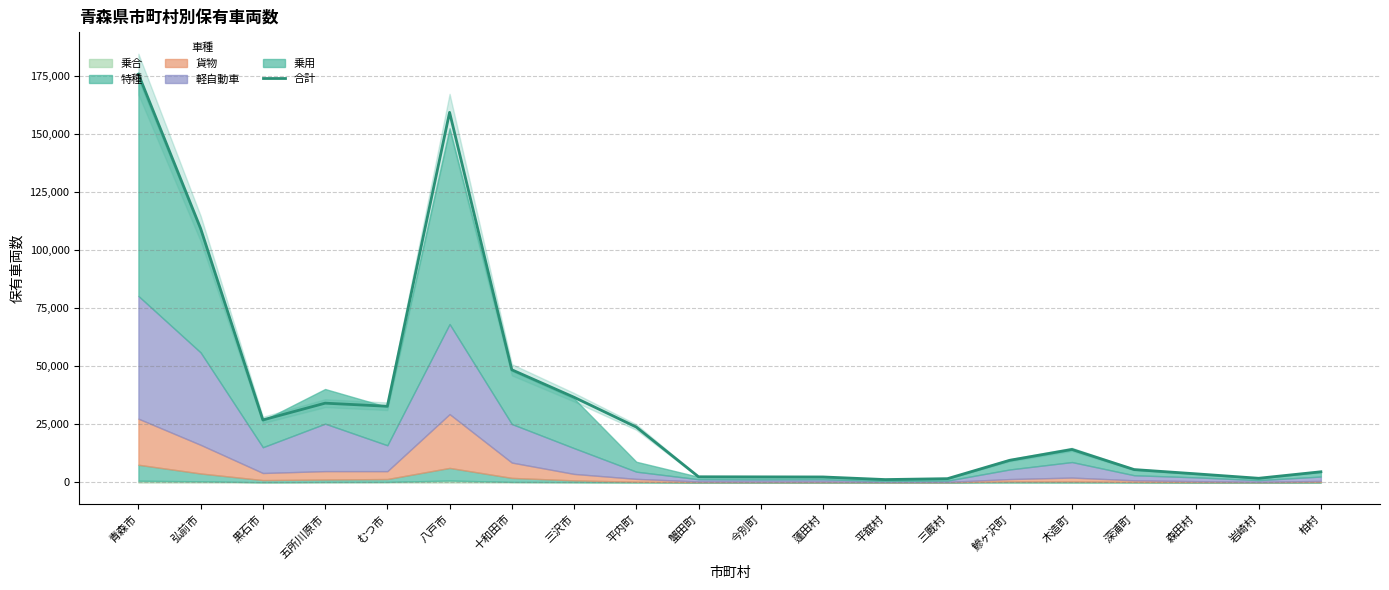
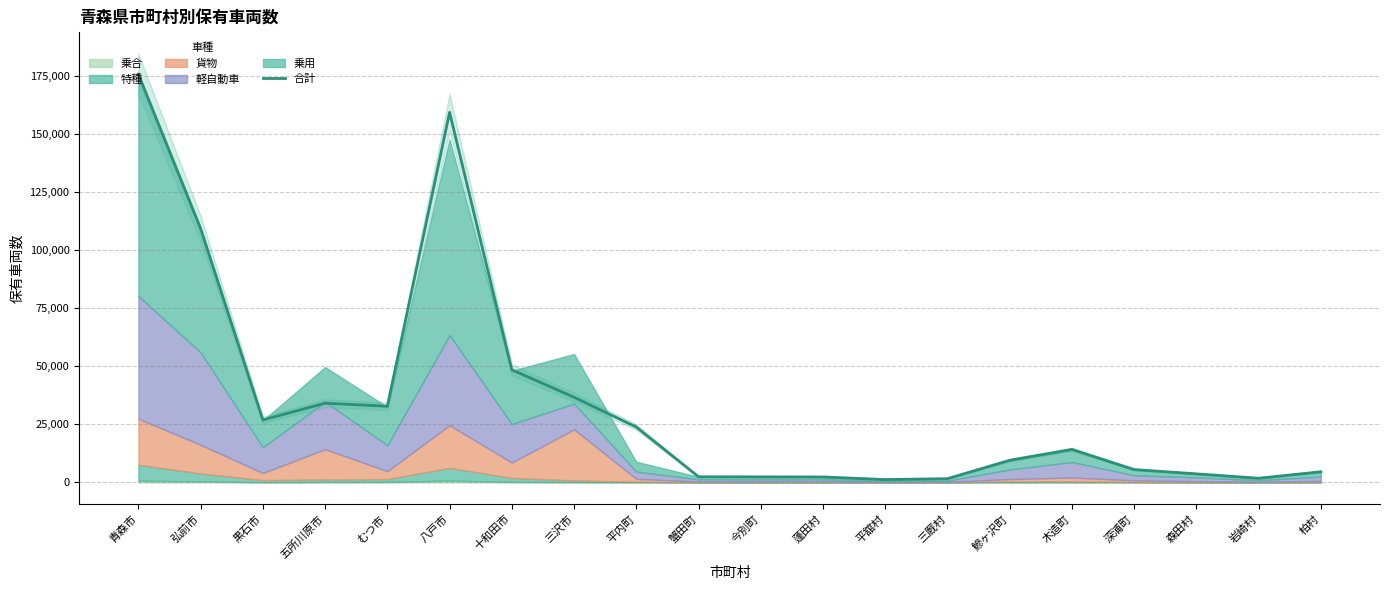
貨物, 五所川原市: 4,000 -> 13,000
貨物, 八戸市: 23,000 -> 18,000
貨物, 三沢市: 3,000 -> 22,000
